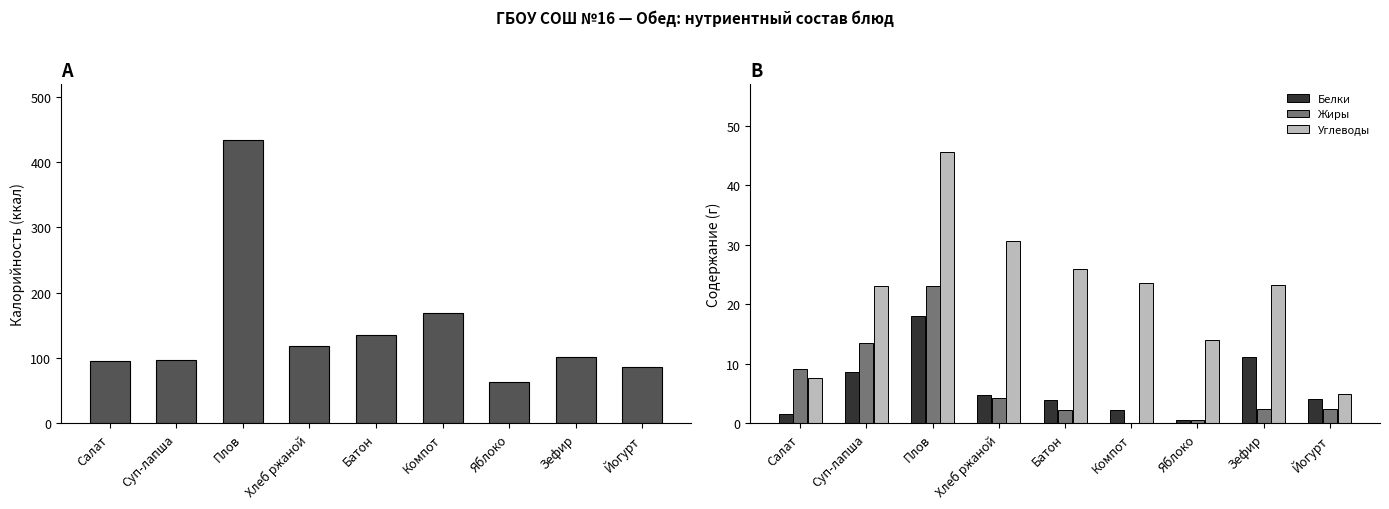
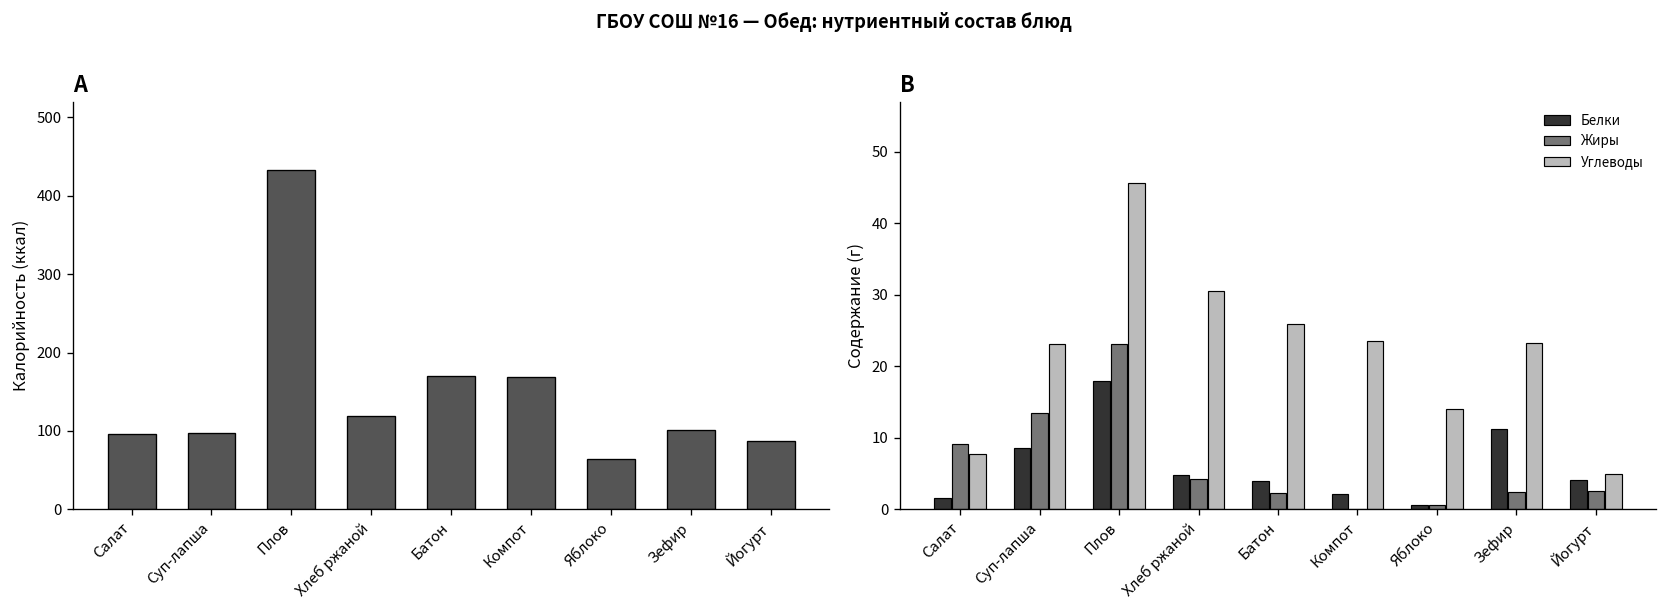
A, Батон: 140 -> 170
